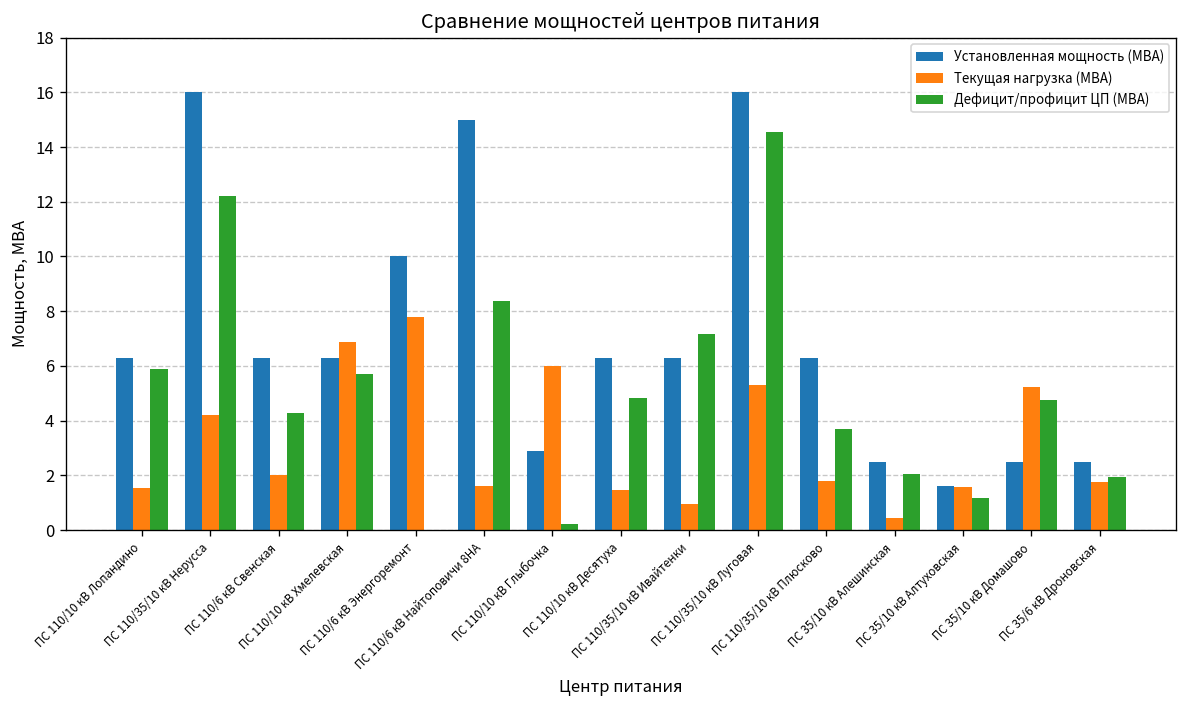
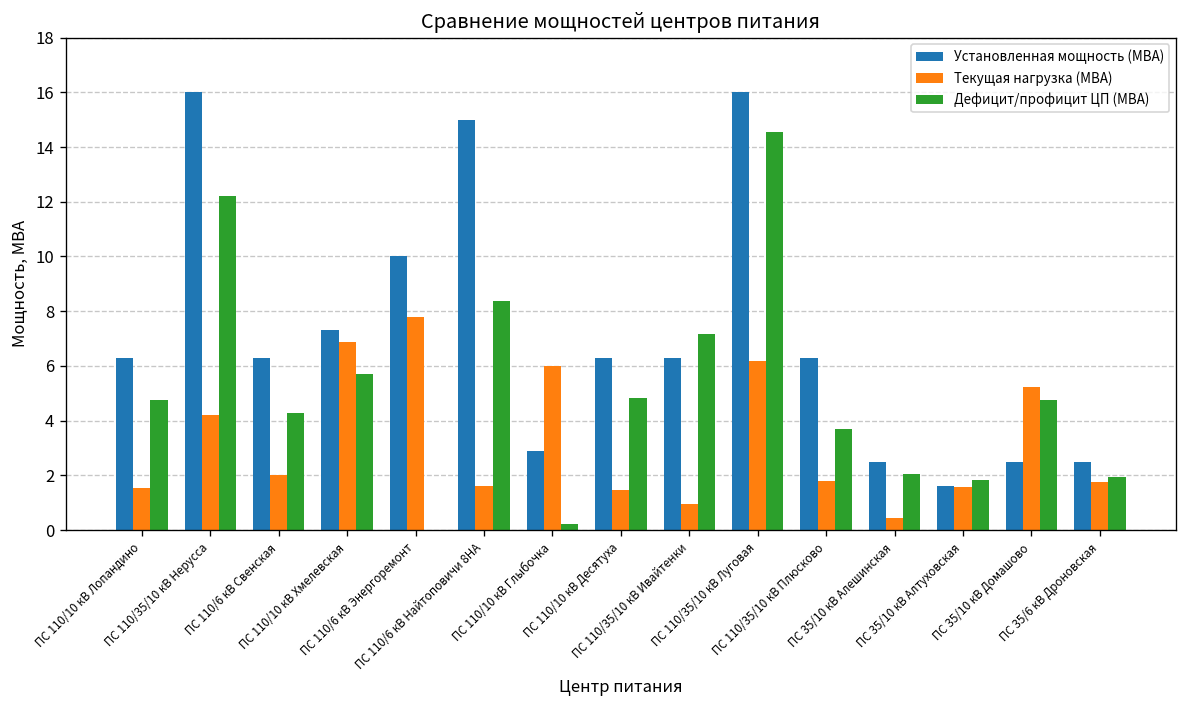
Дефицит/профицит ЦП (МВА), ПС 110/10 кВ Лопандино: 5.9 -> 4.8
Установленная мощность (МВА), ПС 110/10 кВ Хмелевская: 6.3 -> 7.3
Текущая нагрузка (МВА), ПС 110/35/10 кВ Луговая: 5.3 -> 6.2
Дефицит/профицит ЦП (МВА), ПС 35/10 кВ Алтуховская: 1.2 -> 1.8
